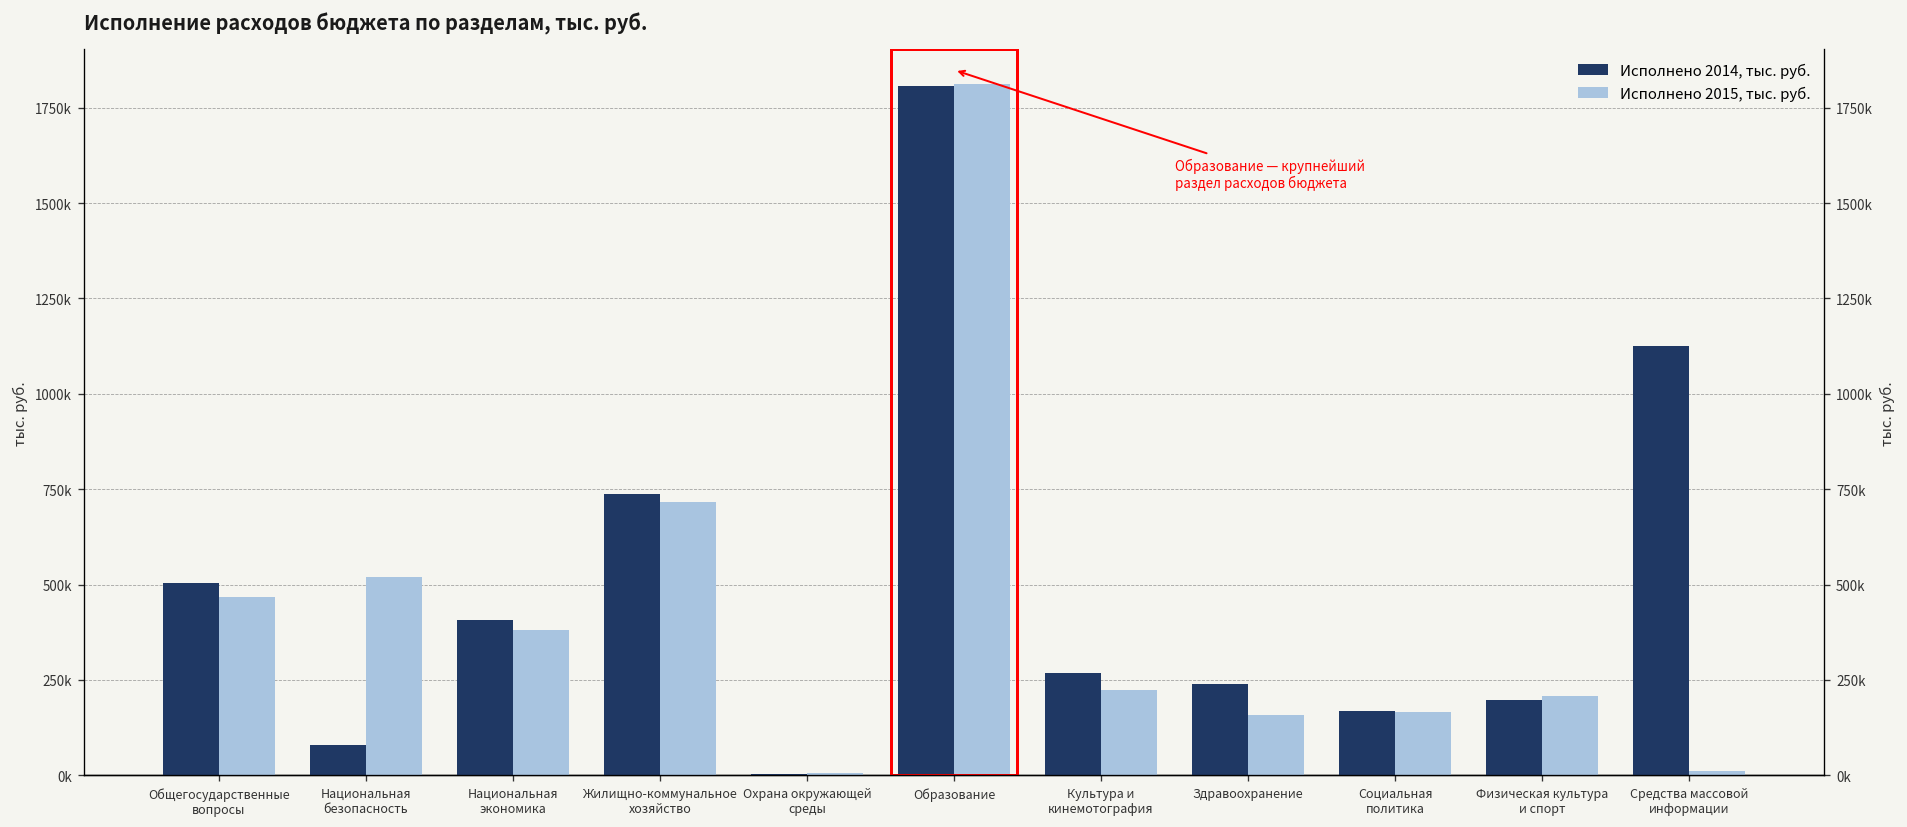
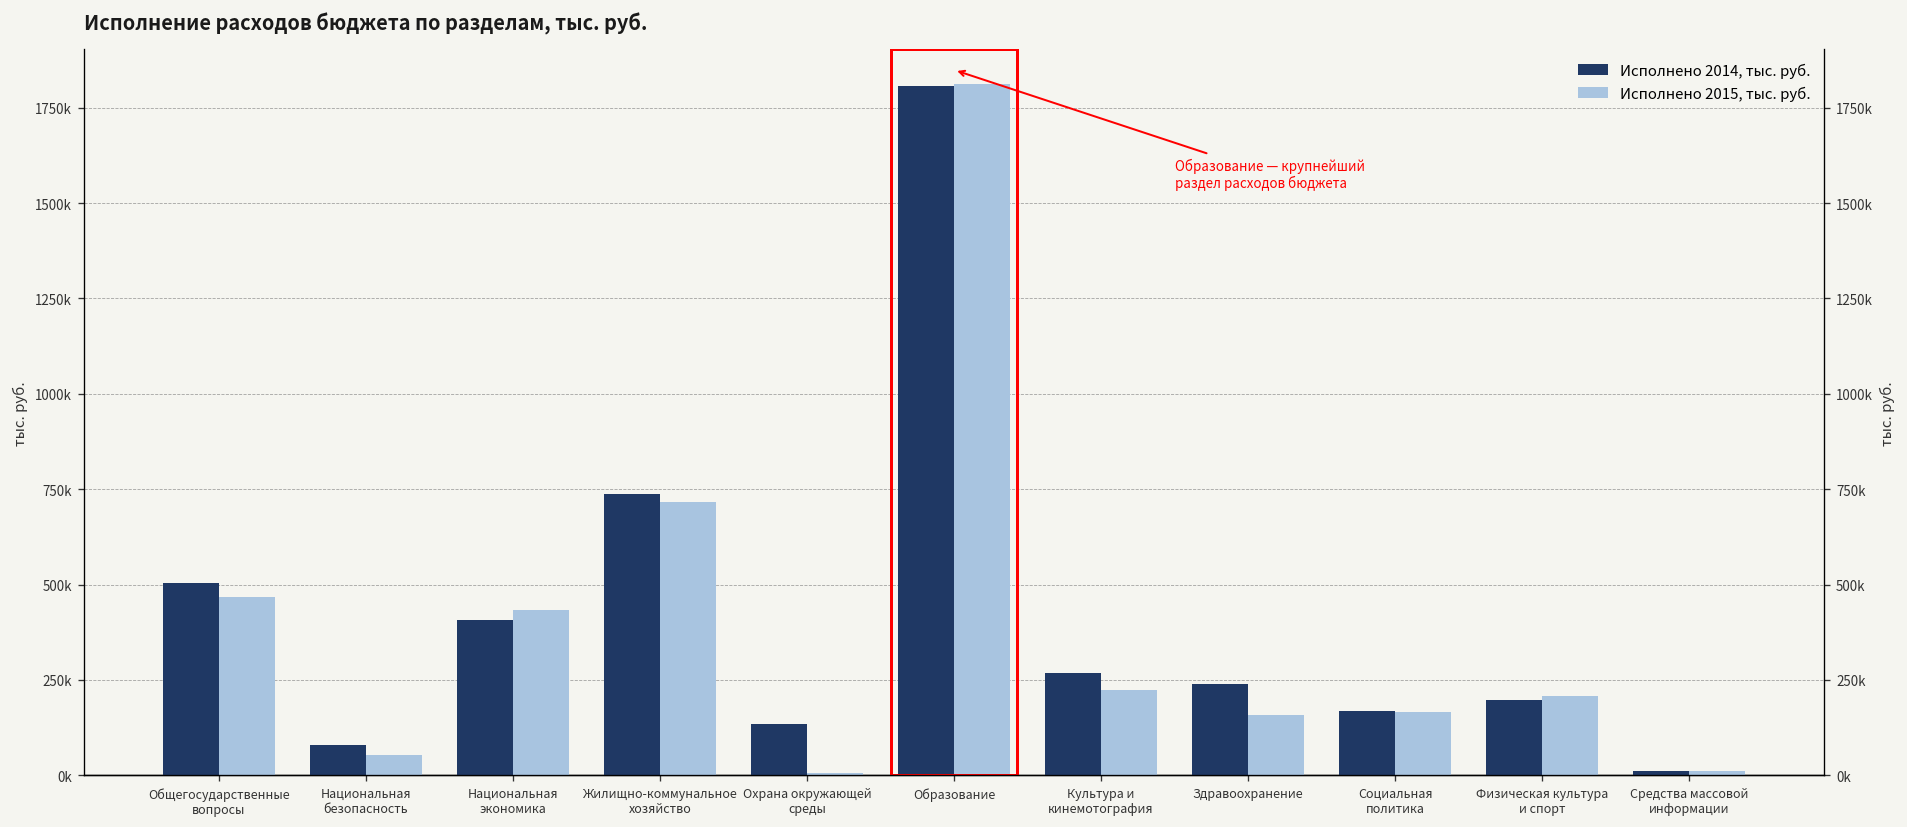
Исполнено 2015, тыс. руб., Национальная безопасность: 520000 -> 50000
Исполнено 2015, тыс. руб., Национальная экономика: 380000 -> 430000
Исполнено 2014, тыс. руб., Охрана окружающей среды: 0 -> 130000
Исполнено 2014, тыс. руб., Средства массовой информации: 1120000 -> 10000
